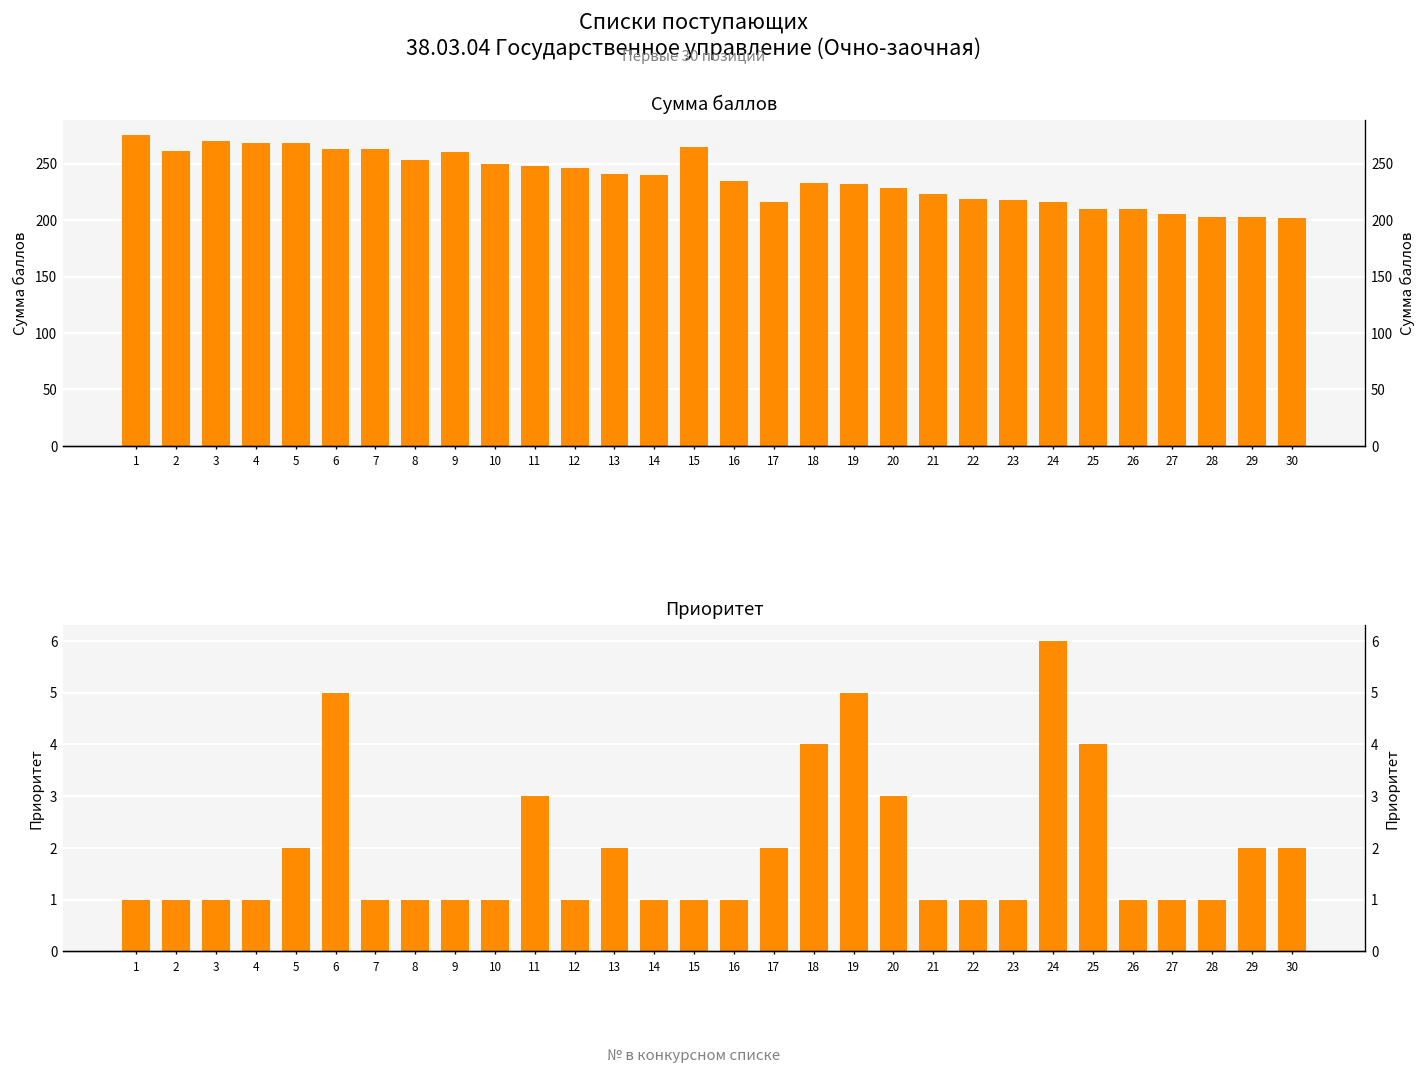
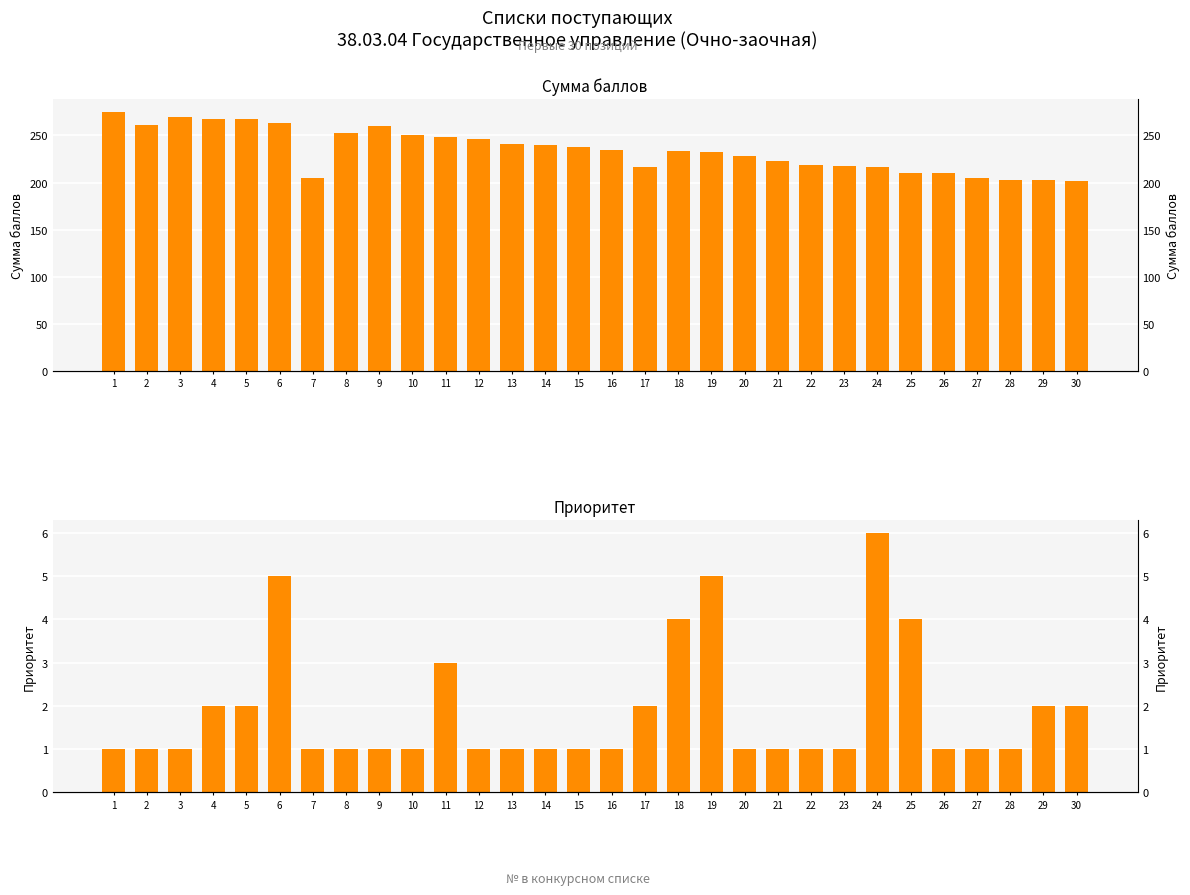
Сумма баллов, 7: 260 -> 210
Сумма баллов, 15: 270 -> 240
Приоритет, 4: 1 -> 2
Приоритет, 13: 2 -> 1
Приоритет, 20: 3 -> 1
